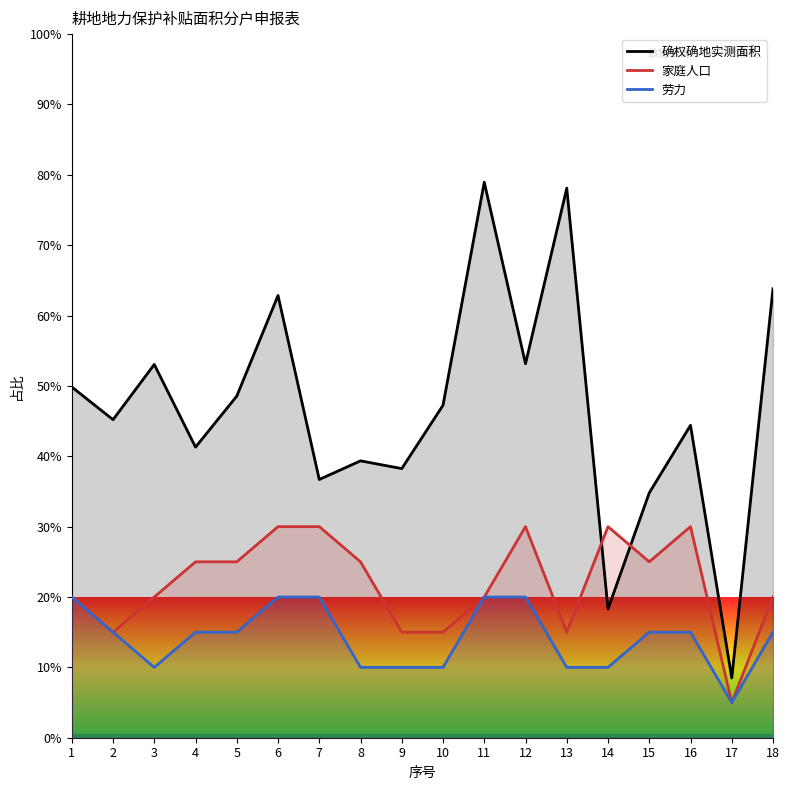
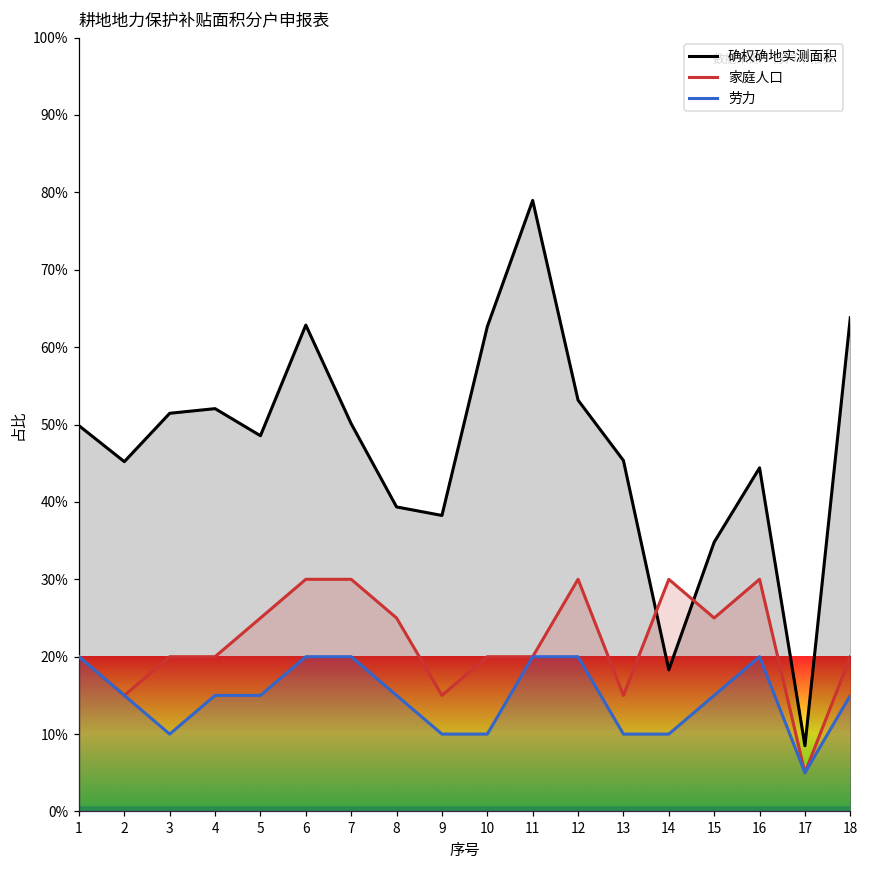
确权确地实测面积, 3: 53% -> 51%
确权确地实测面积, 4: 41% -> 52%
家庭人口, 4: 25% -> 20%
确权确地实测面积, 7: 37% -> 50%
劳力, 8: 10% -> 15%
确权确地实测面积, 10: 47% -> 63%
家庭人口, 10: 15% -> 20%
确权确地实测面积, 13: 78% -> 45%
劳力, 16: 15% -> 20%
